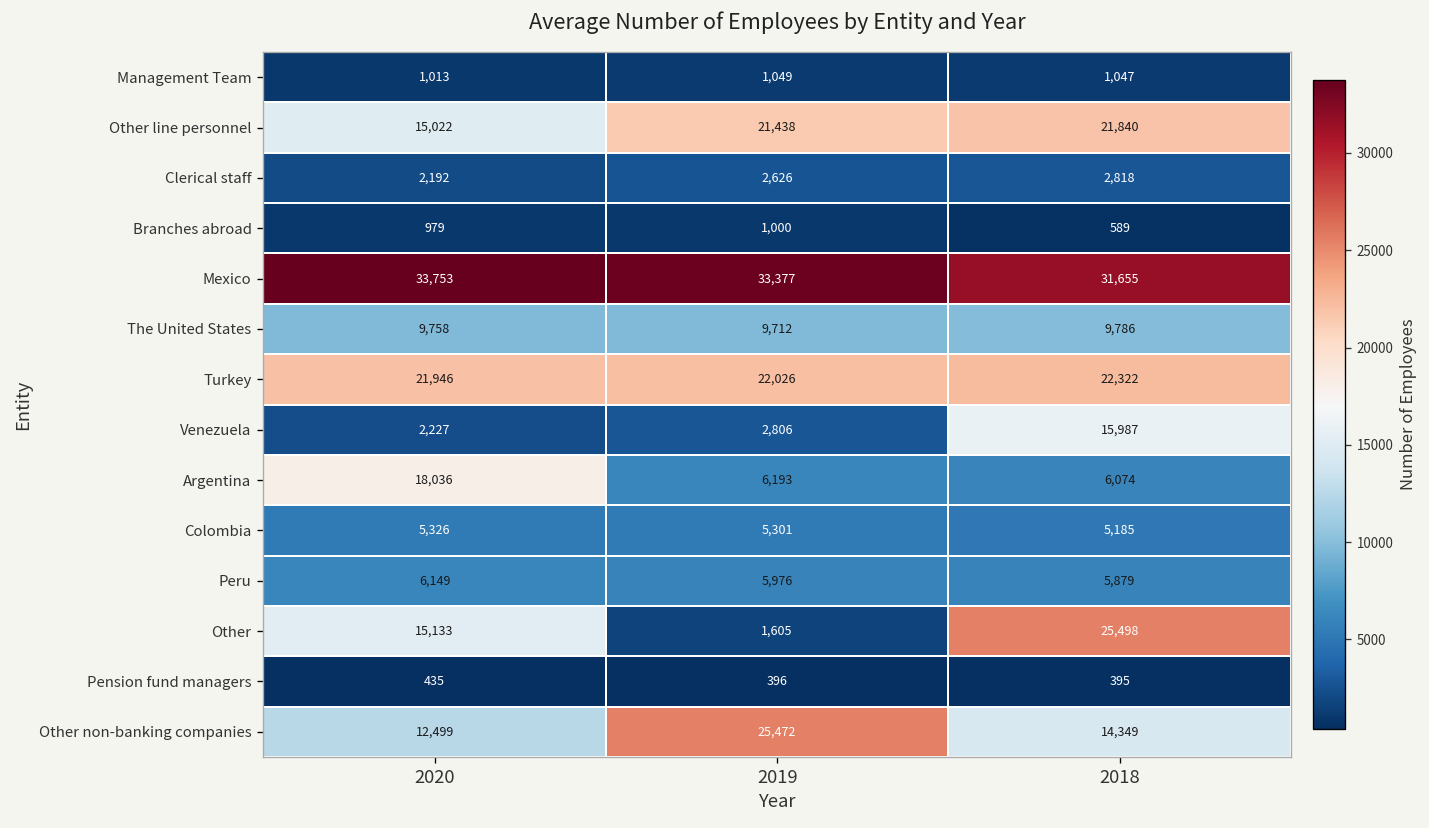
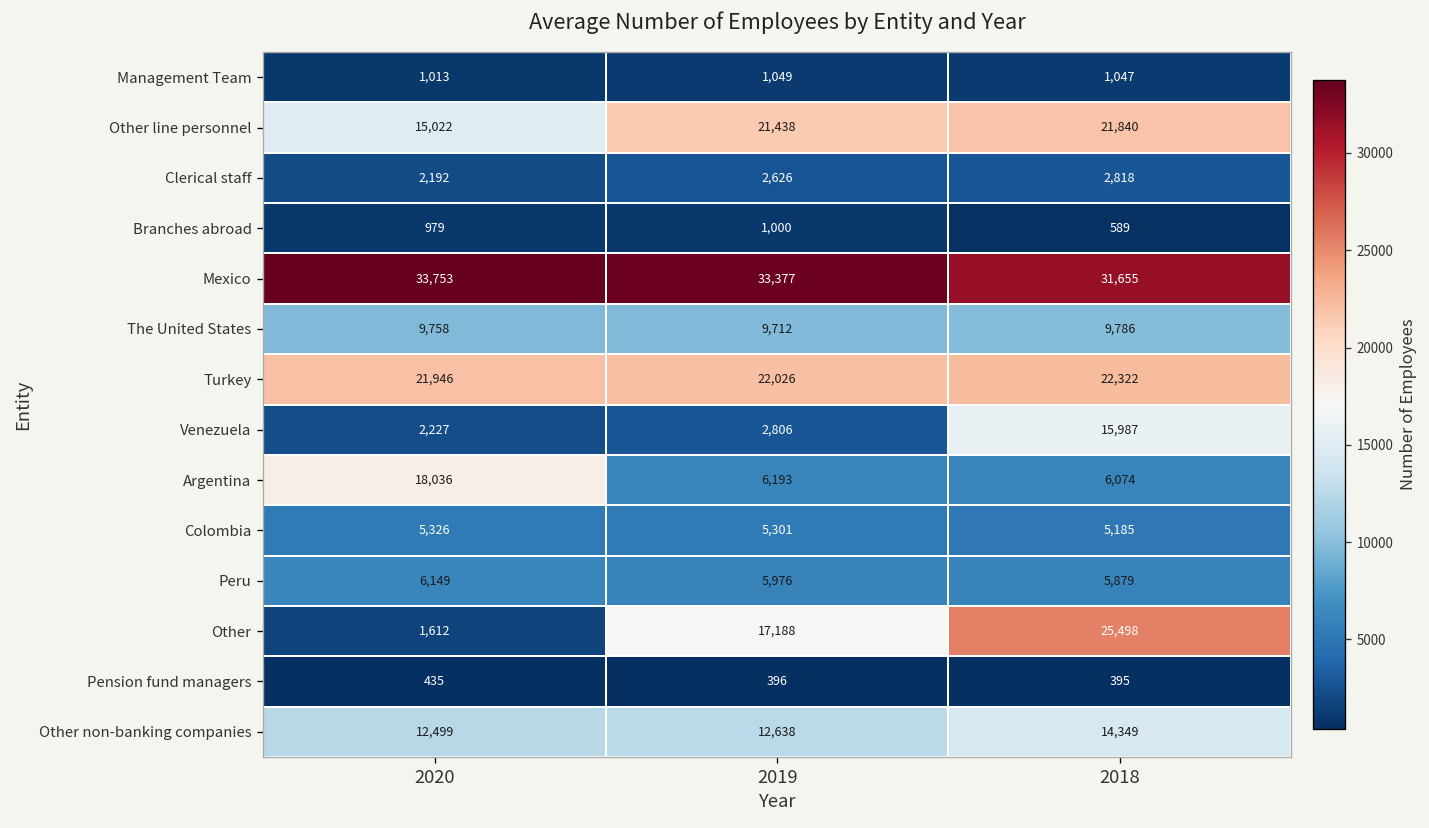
Other, 2020: 15,133 -> 1,612
Other, 2019: 1,605 -> 17,188
Other non-banking companies, 2019: 25,472 -> 12,638
